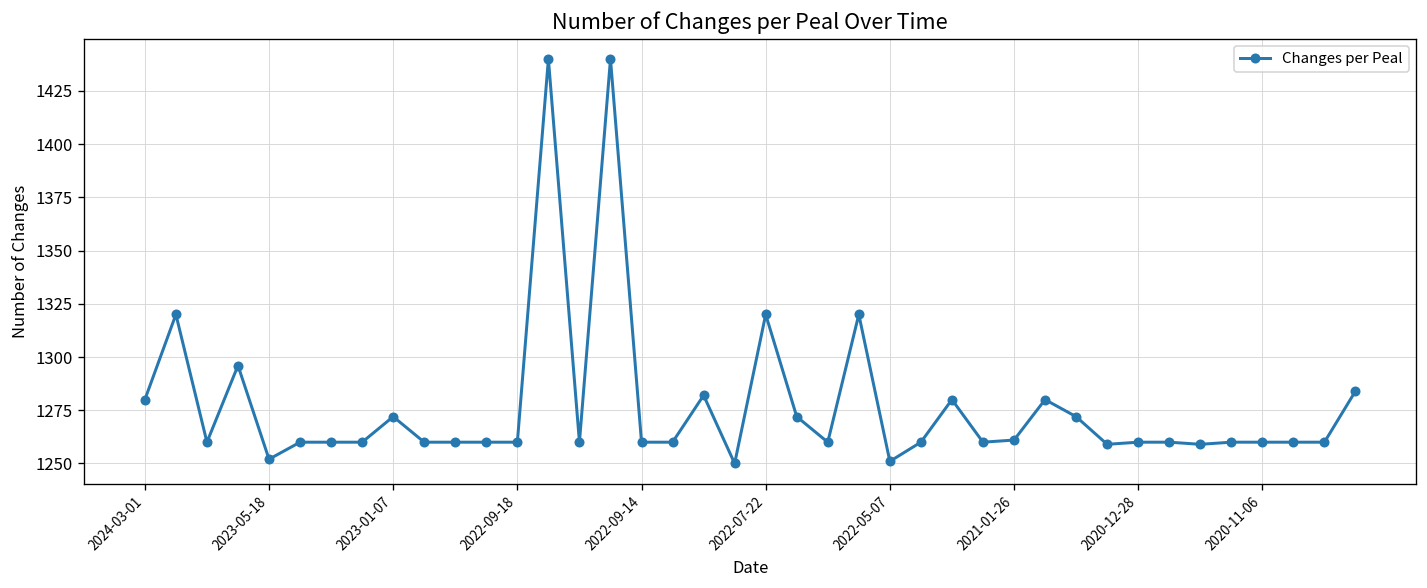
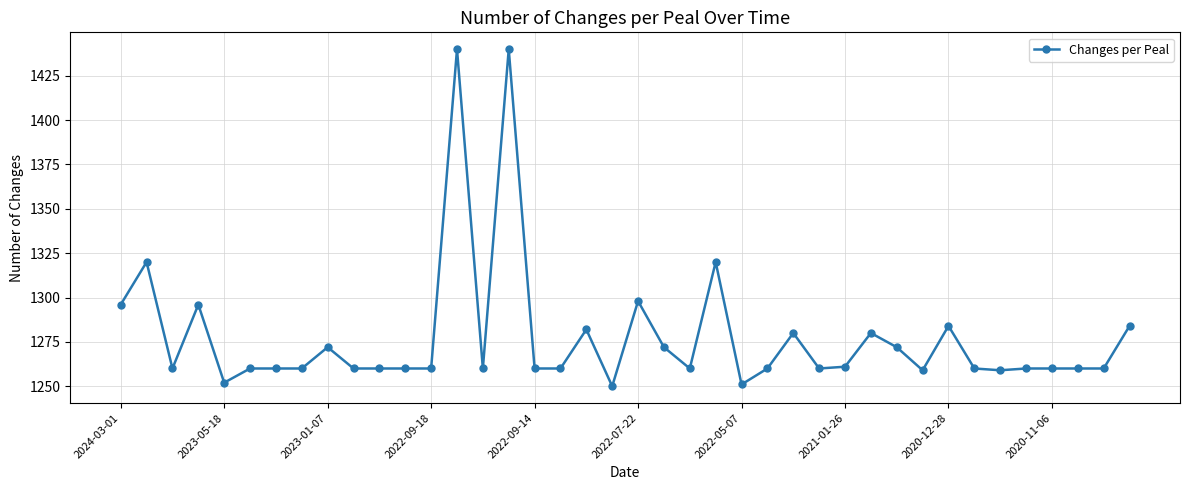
2024-03-01: 1280 -> 1296
2022-07-22: 1320 -> 1298
2020-12-28: 1260 -> 1284
